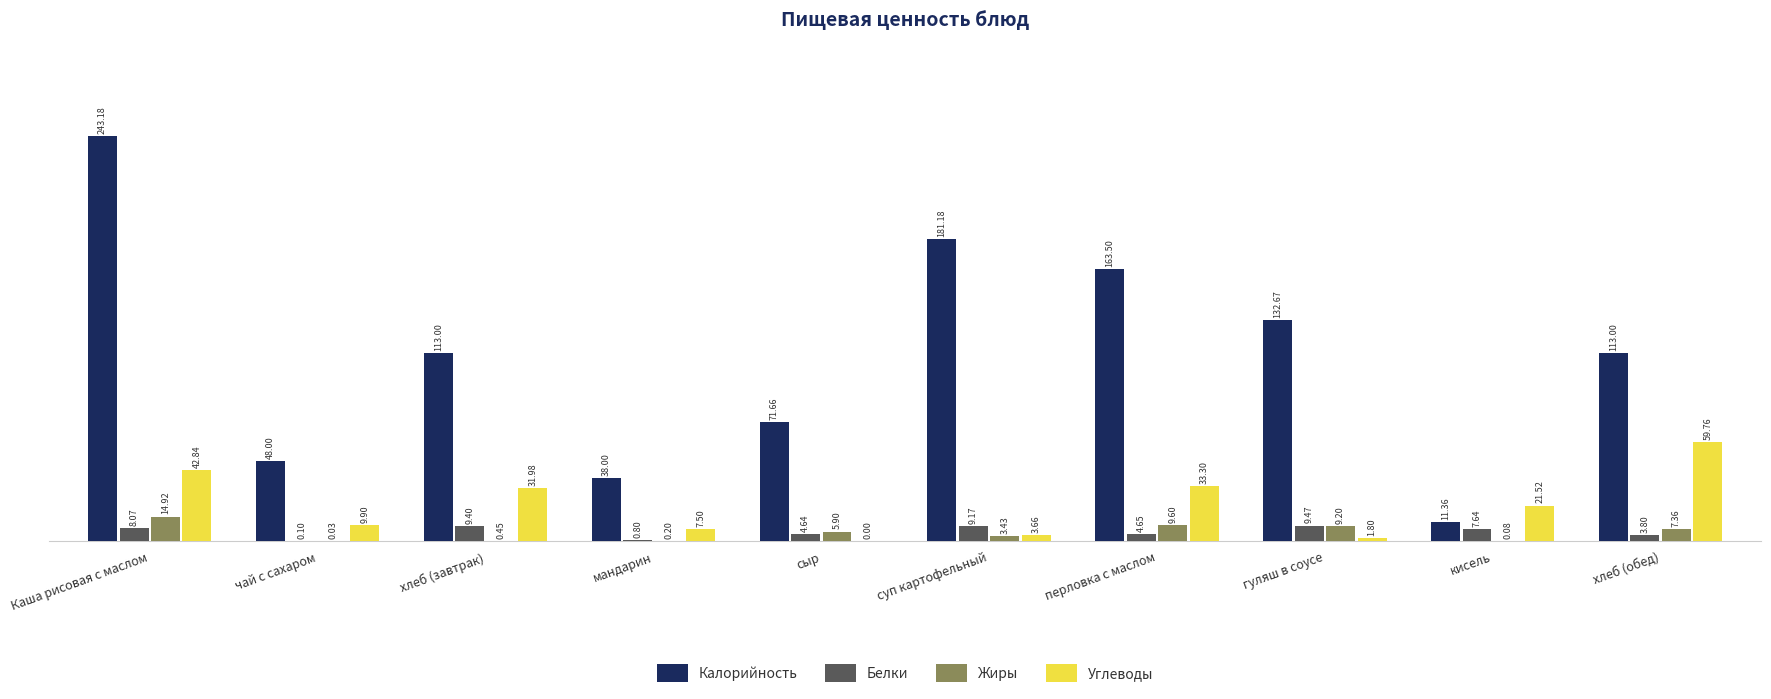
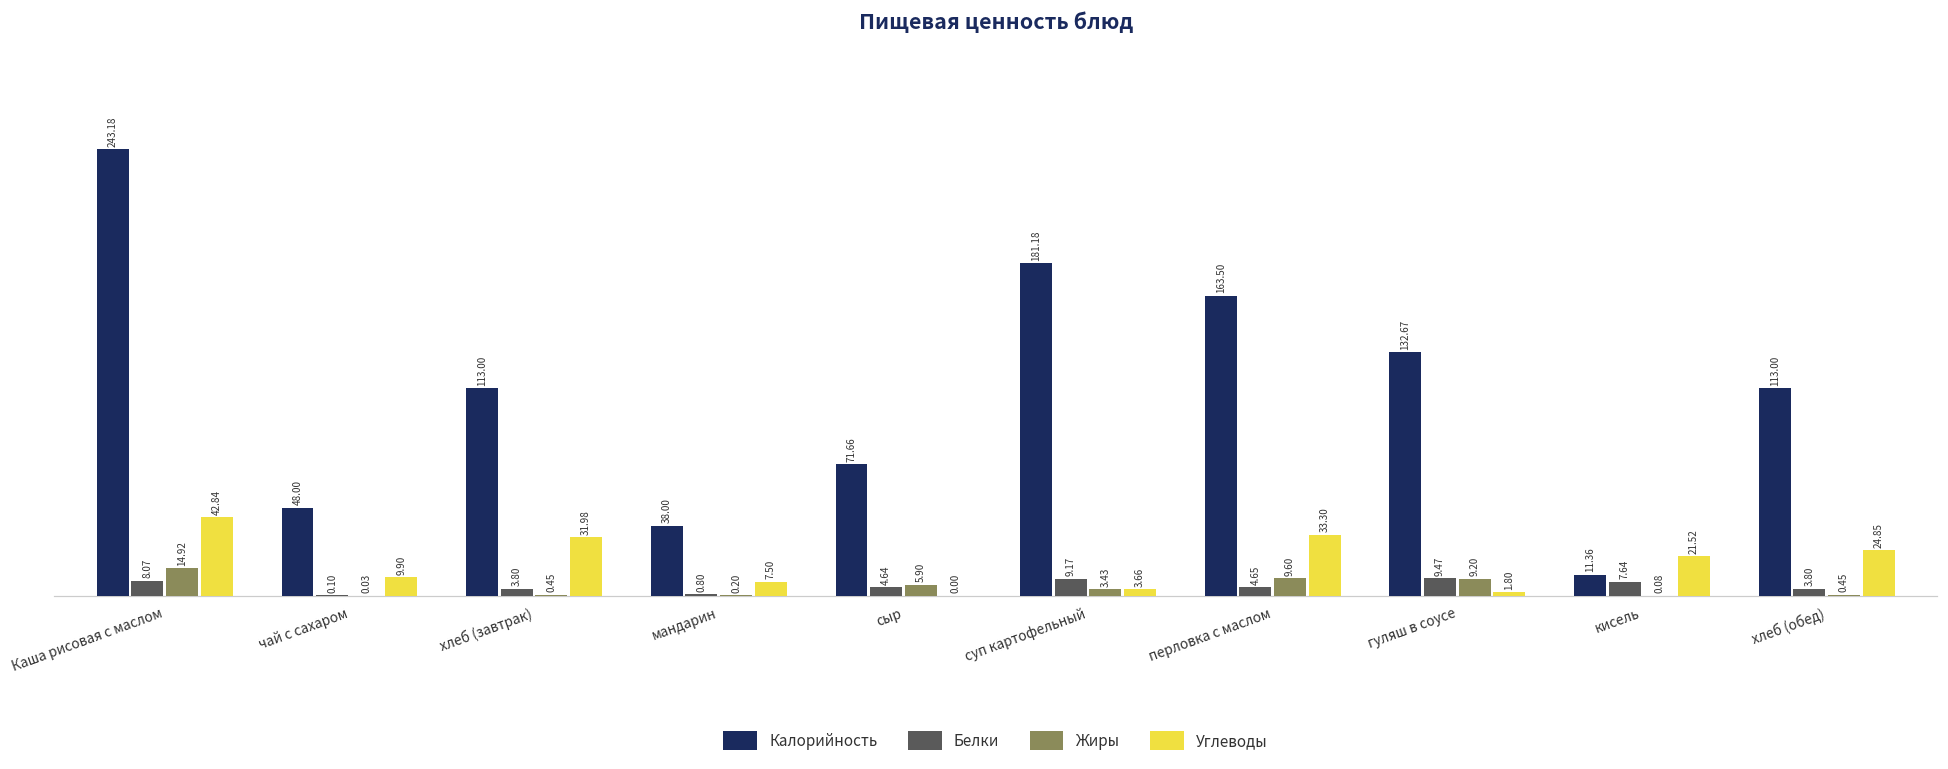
Белки, хлеб (завтрак): 9.40 -> 3.80
Жиры, хлеб (обед): 7.36 -> 0.45
Углеводы, хлеб (обед): 59.76 -> 24.85
